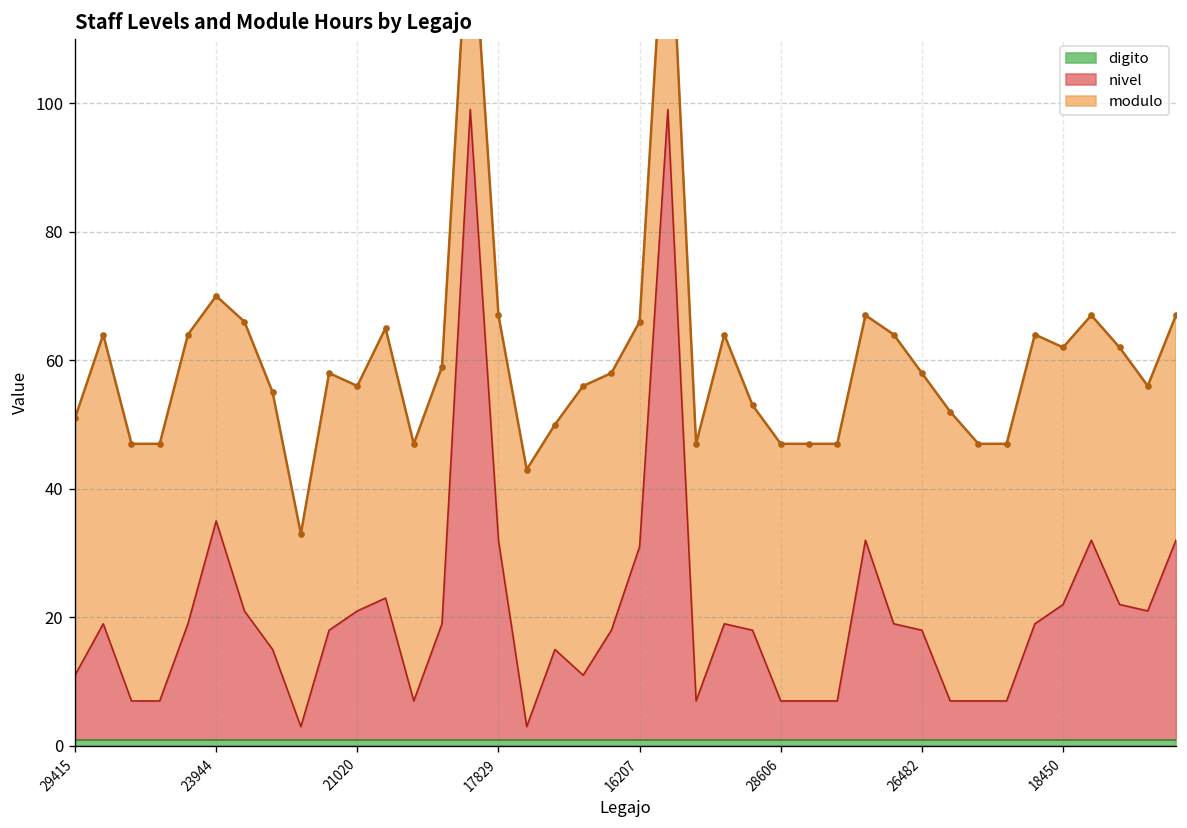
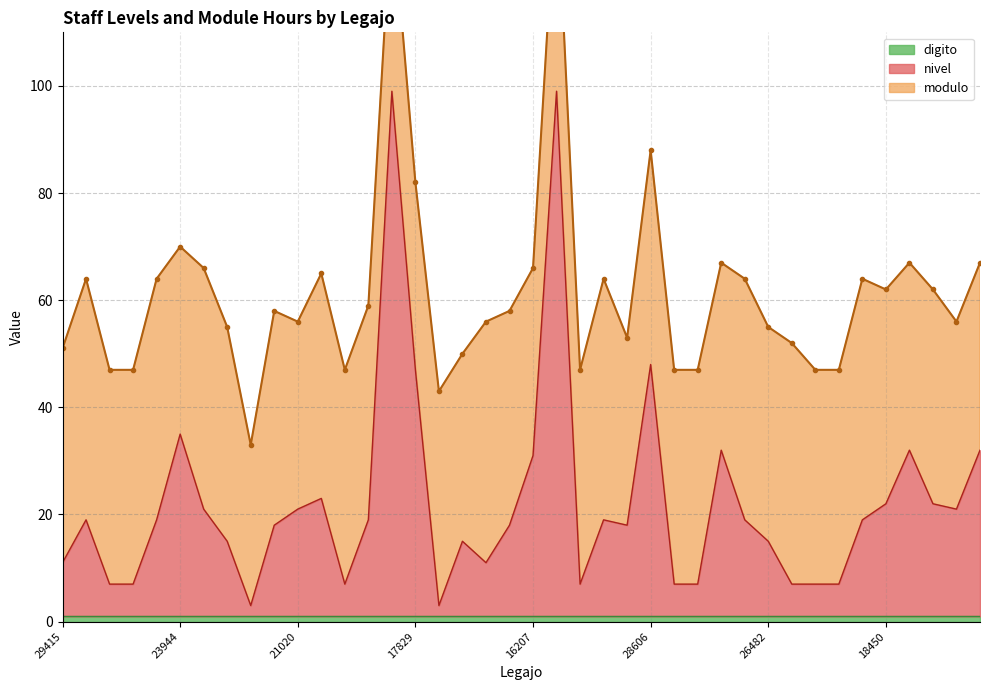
nivel, 17829: 32 -> 47
nivel, 28606: 7 -> 48
nivel, 26482: 18 -> 15
